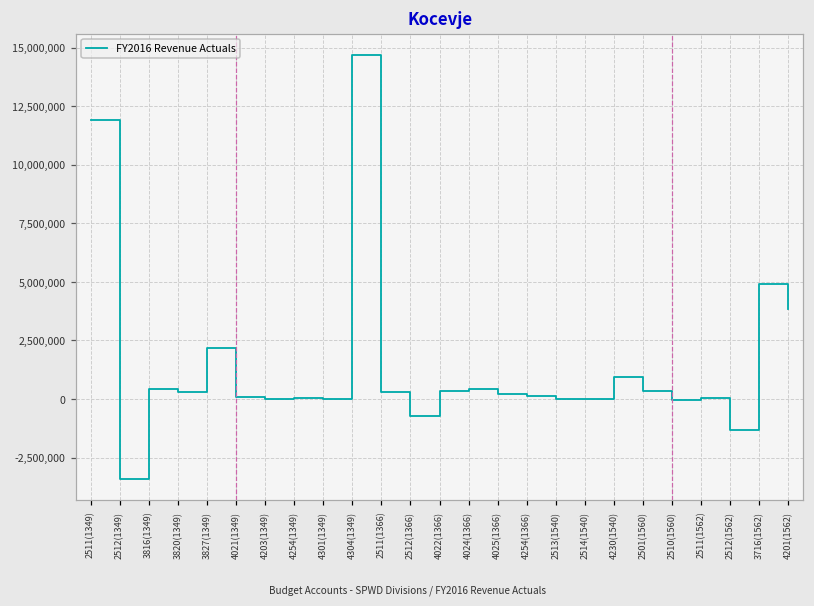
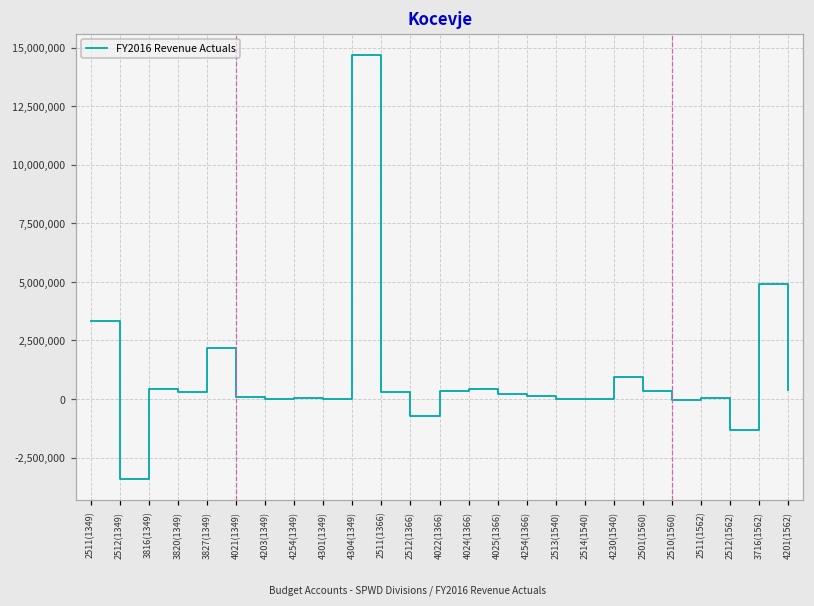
2511(1349): 11,900,000 -> 3,300,000
4201(1562): 3,900,000 -> 400,000
